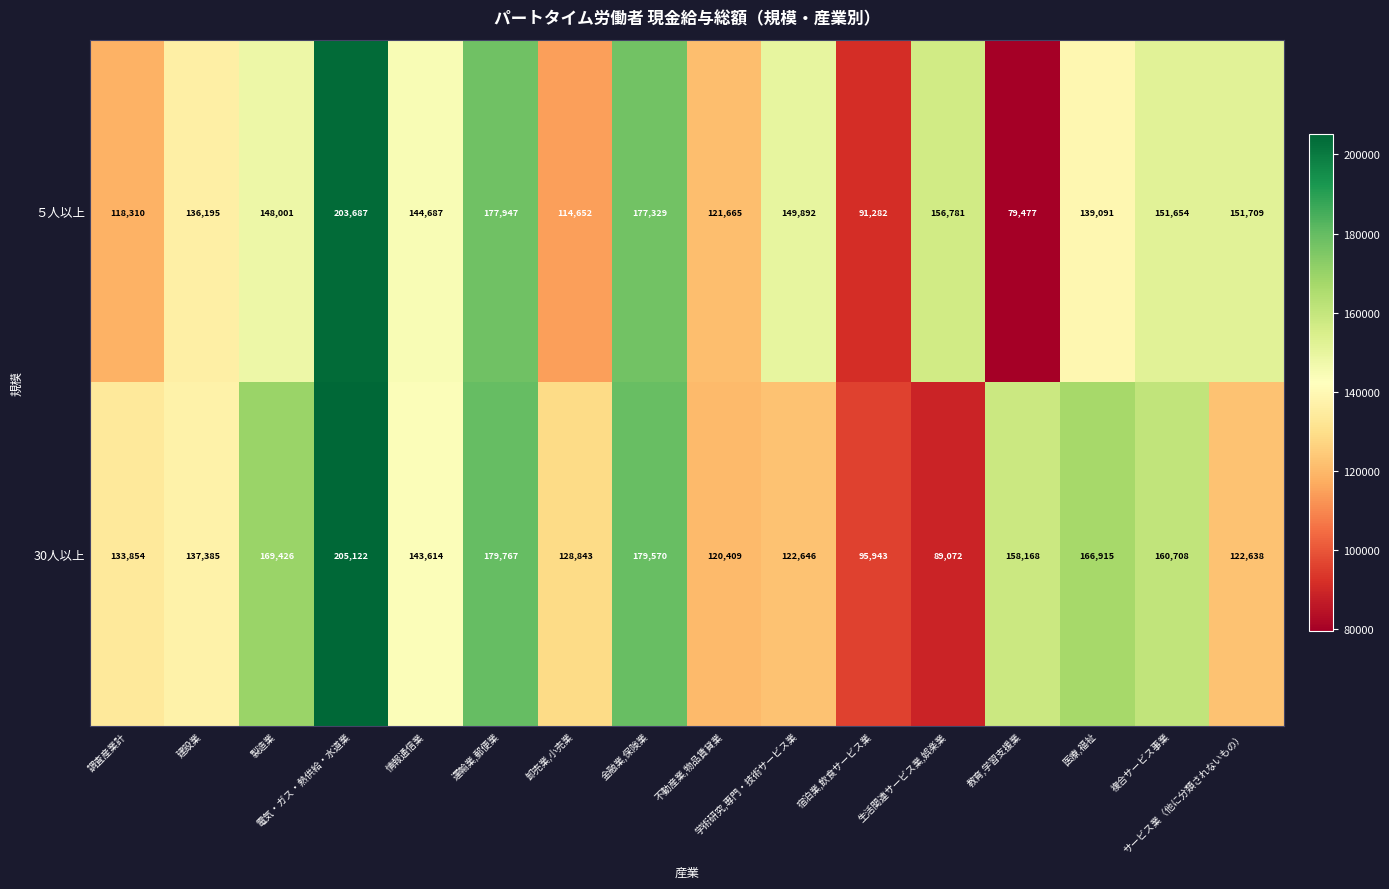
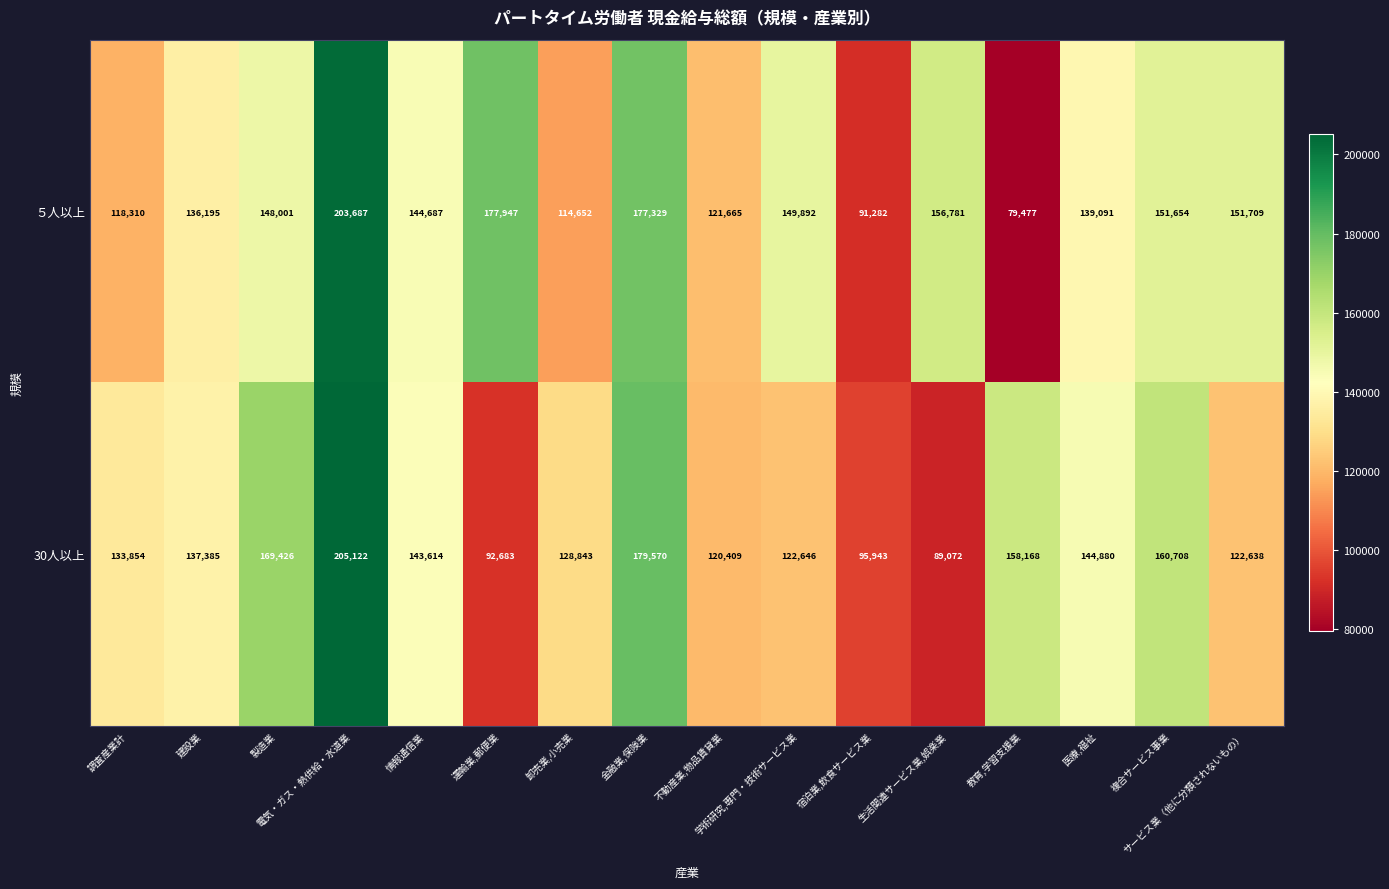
30人以上, 運輸業,郵便業: 179,767 -> 92,683
30人以上, 医療,福祉: 166,915 -> 144,880
